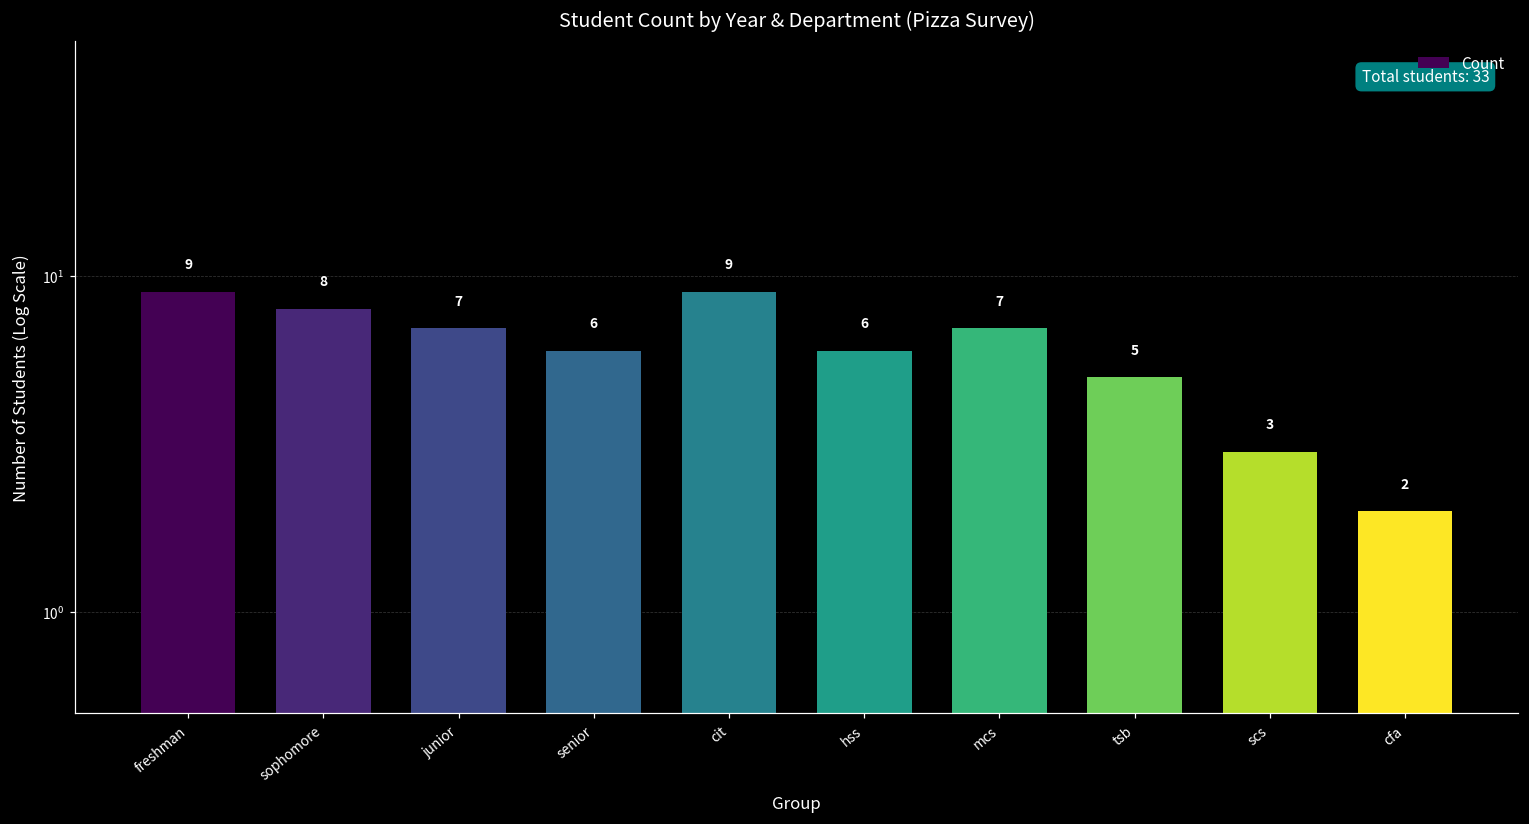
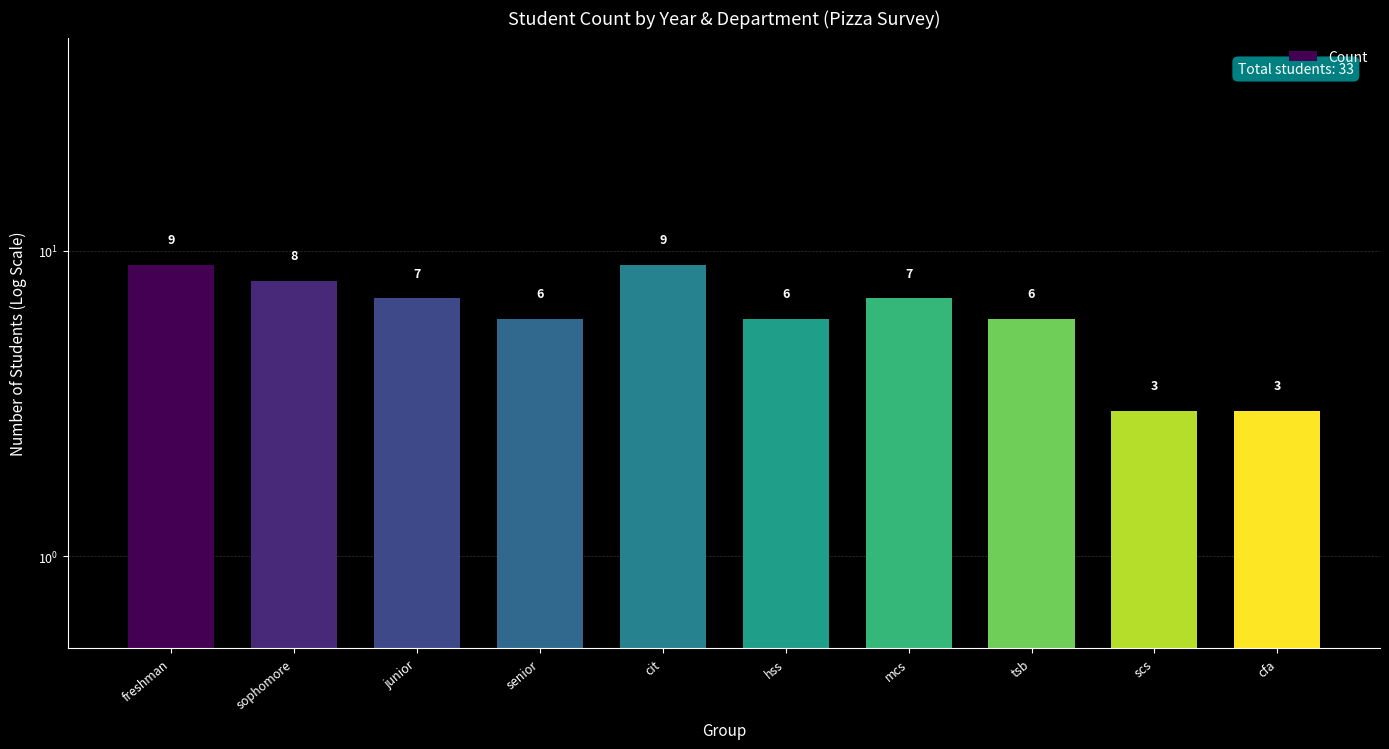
tsb: 5 -> 6
cfa: 2 -> 3
